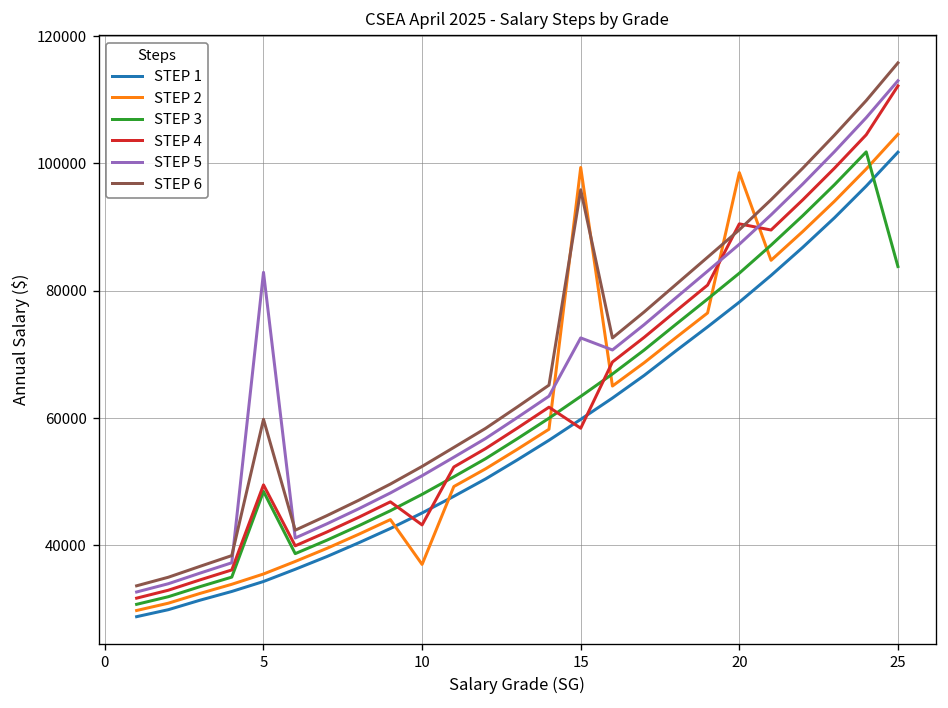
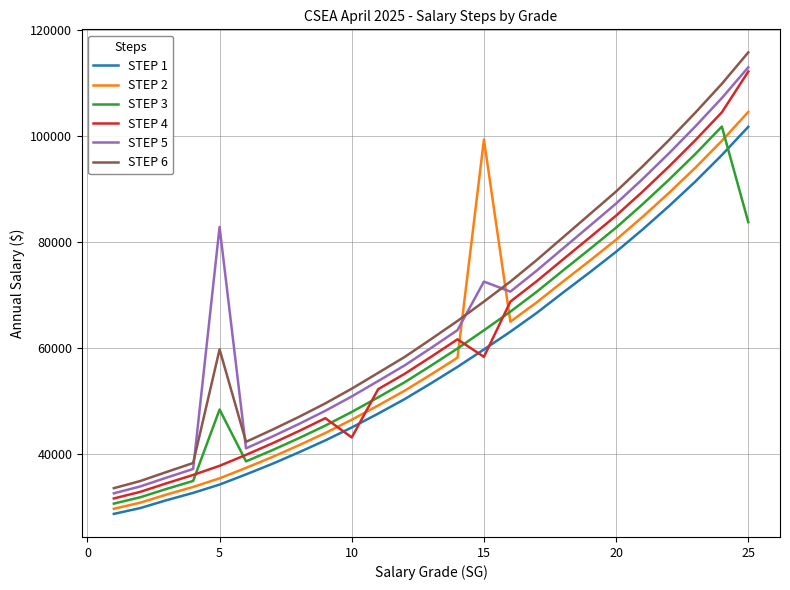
STEP 4, 5: 49000 -> 38000
STEP 2, 10: 37000 -> 47000
STEP 6, 15: 96000 -> 69000
STEP 2, 20: 99000 -> 80000
STEP 4, 20: 91000 -> 85000
